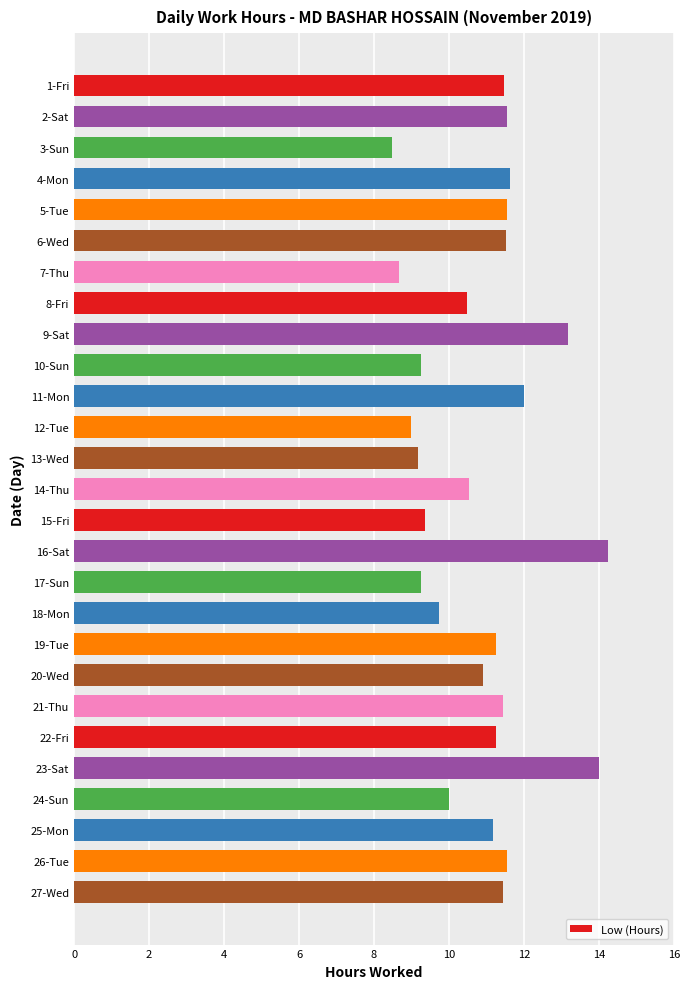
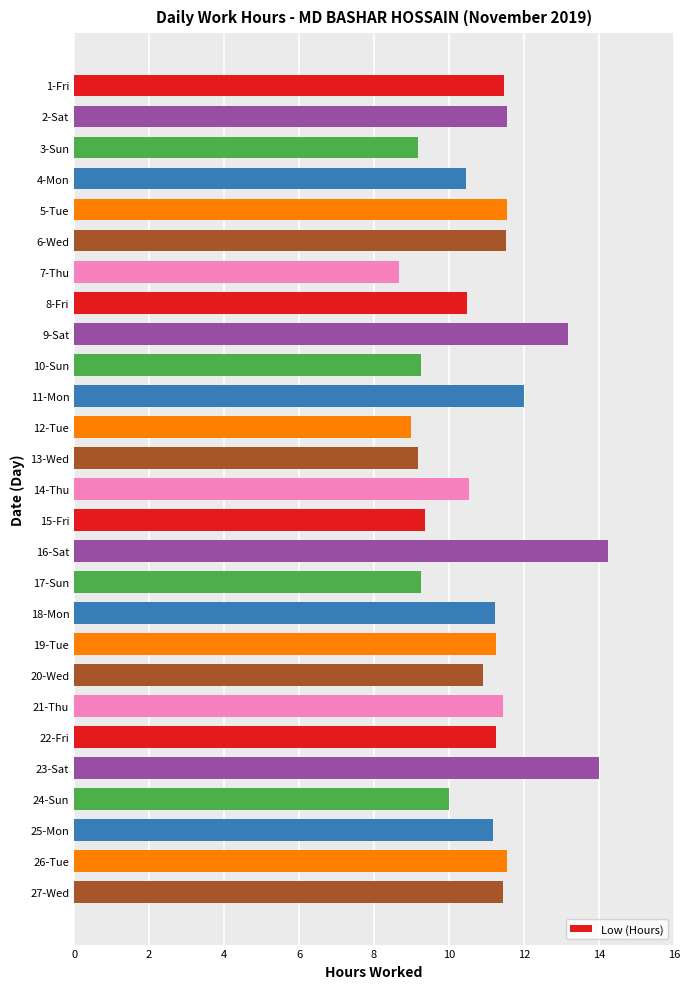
3-Sun: 8.5 -> 9.2
4-Mon: 11.6 -> 10.5
18-Mon: 9.7 -> 11.2
